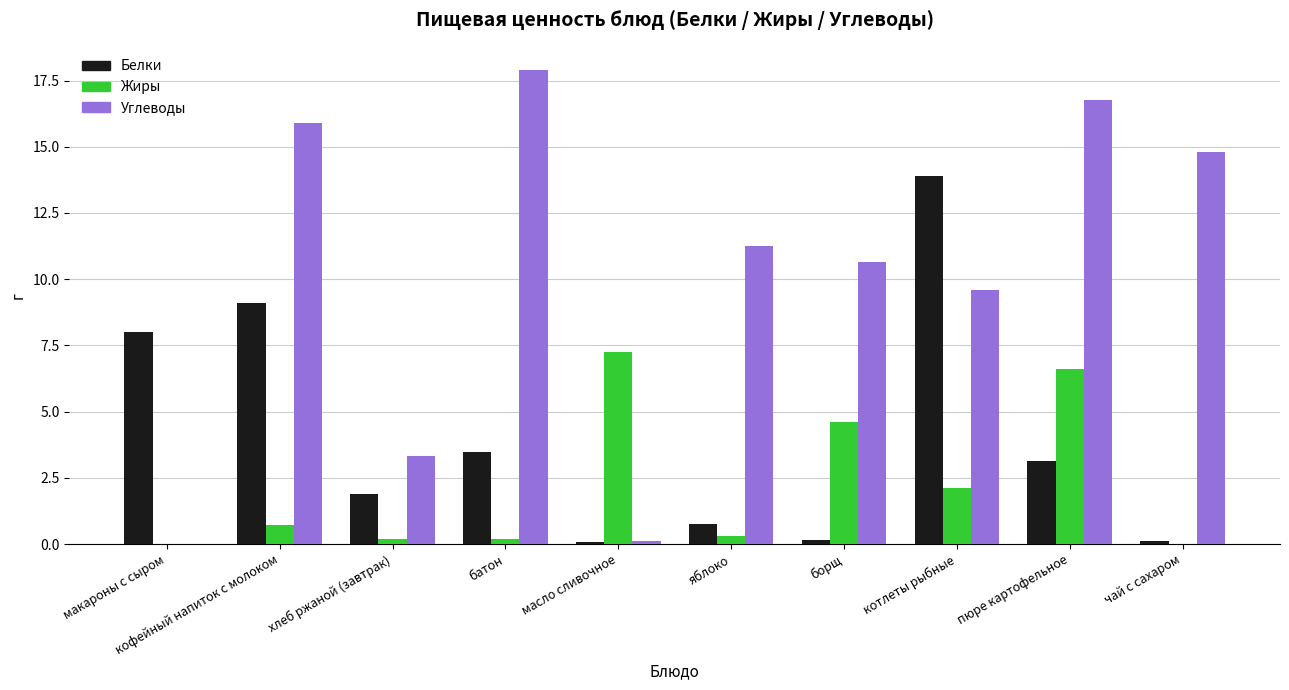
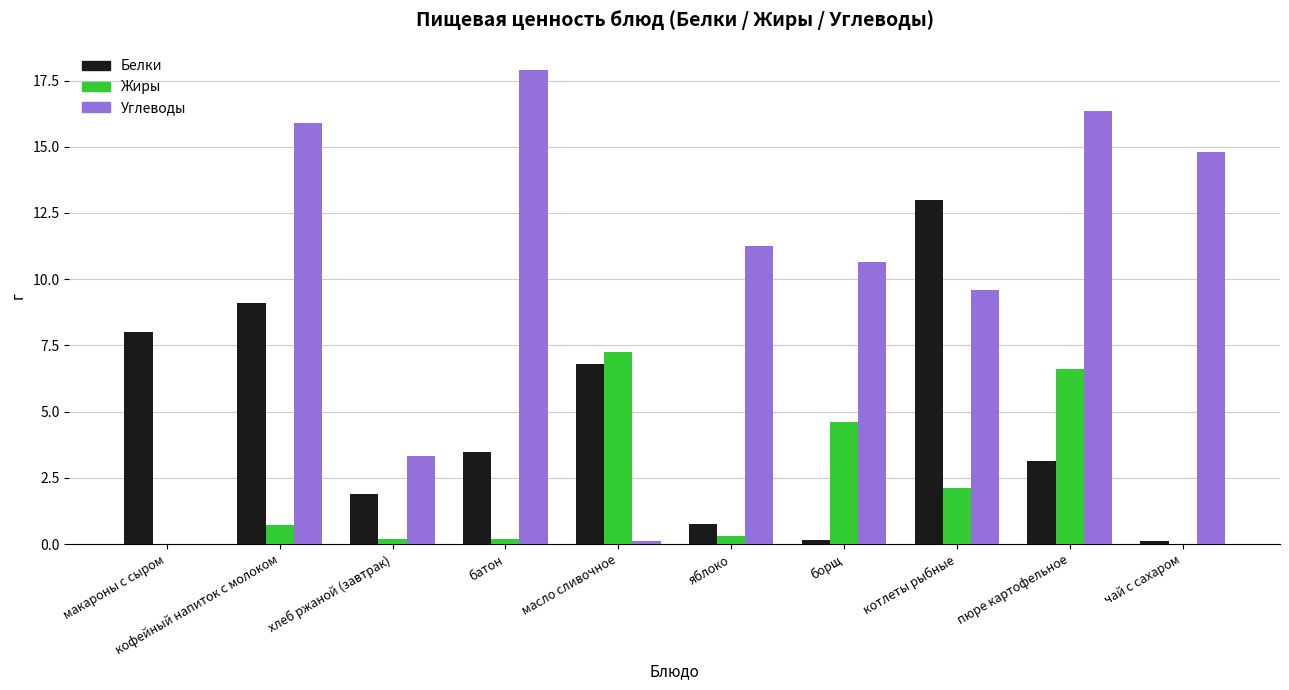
Белки, масло сливочное: 0.1 -> 6.8
Белки, котлеты рыбные: 13.9 -> 13.0
Углеводы, пюре картофельное: 16.8 -> 16.4
